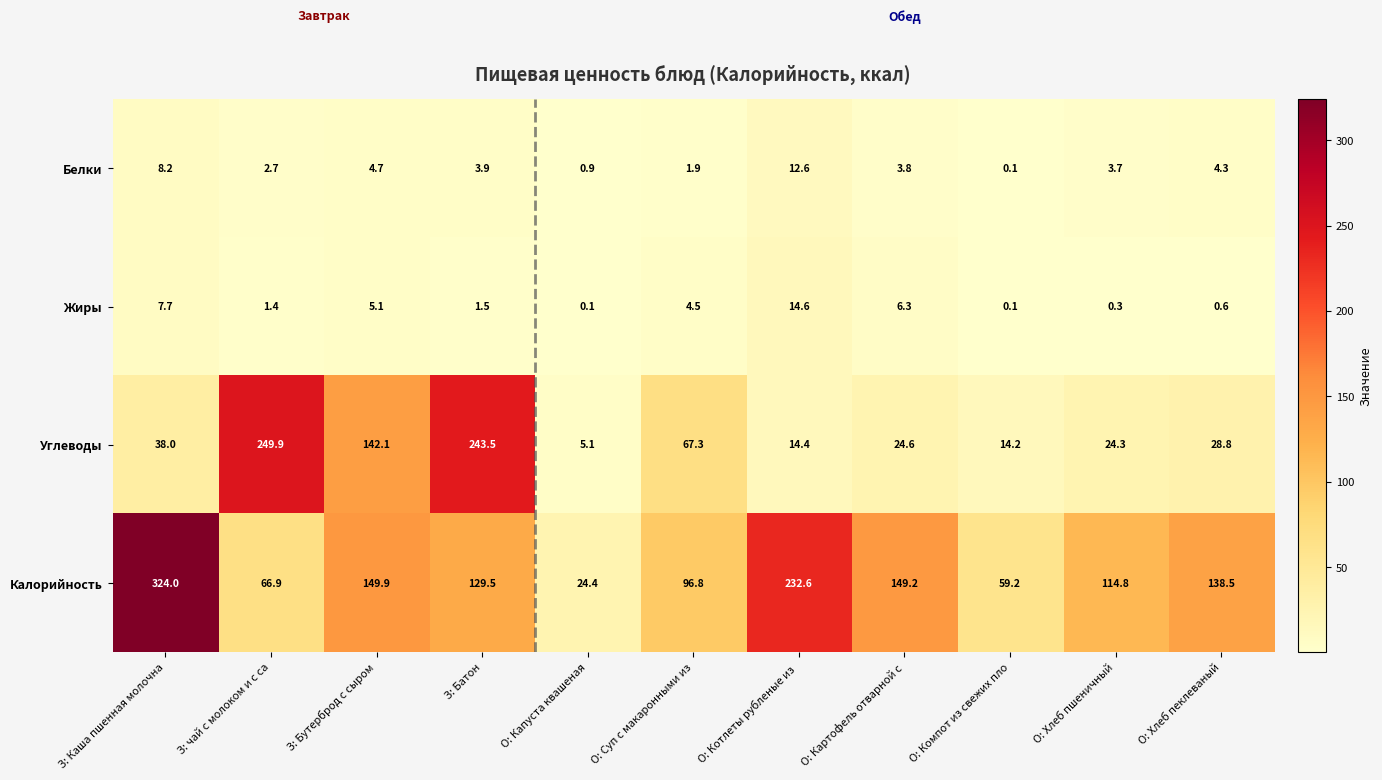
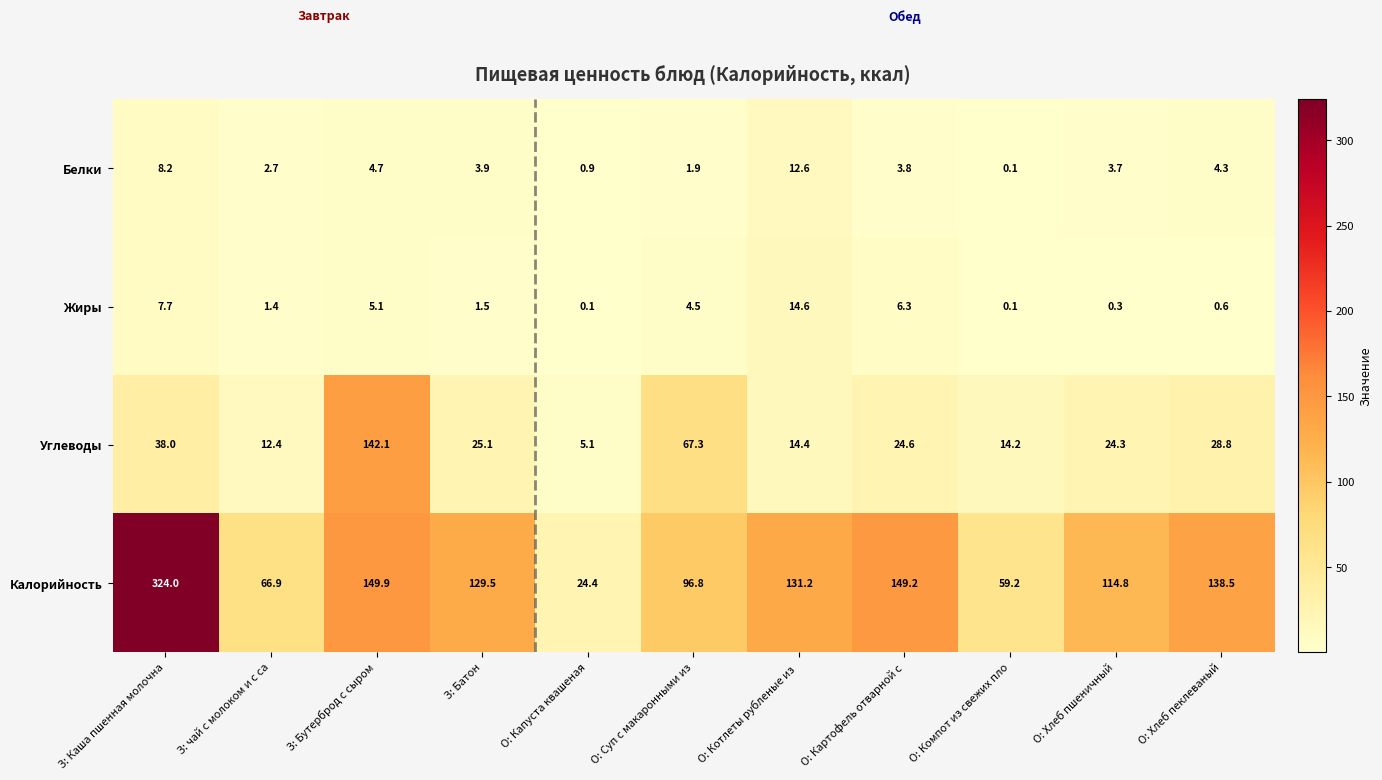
Углеводы, З: чай с молоком и с са: 249.9 -> 12.4
Углеводы, З: Батон: 243.5 -> 25.1
Калорийность, О: Котлеты рубленые из: 232.6 -> 131.2
